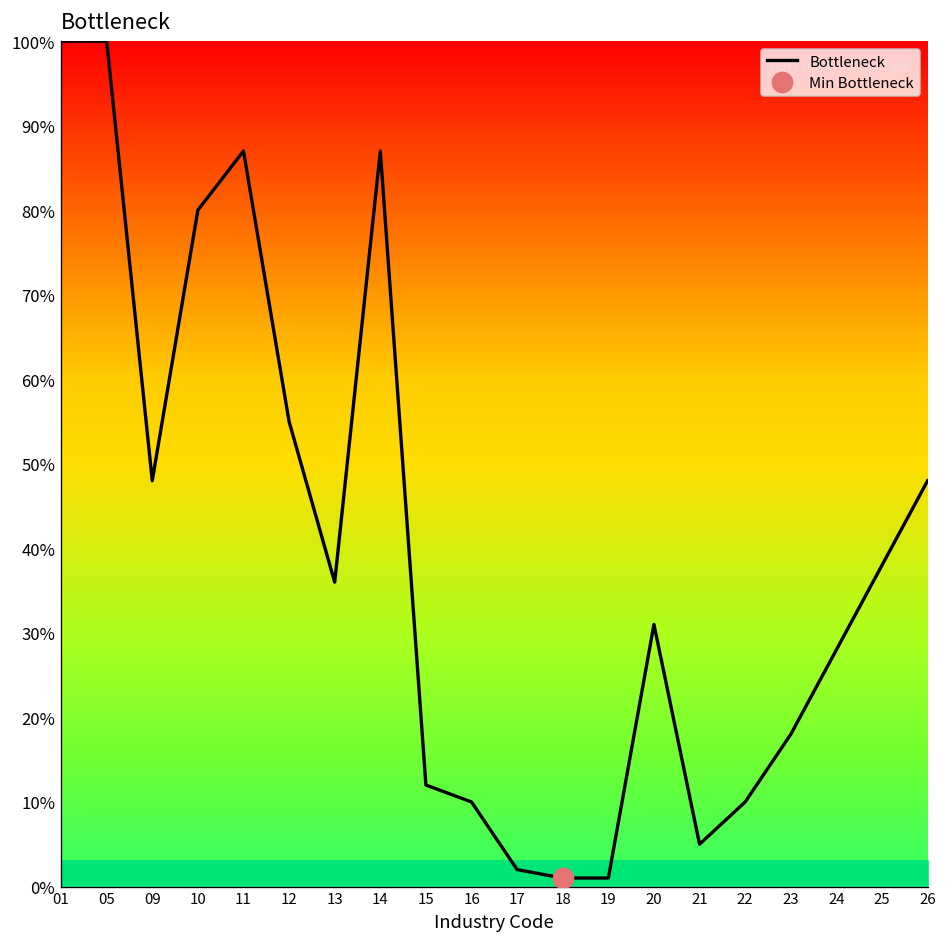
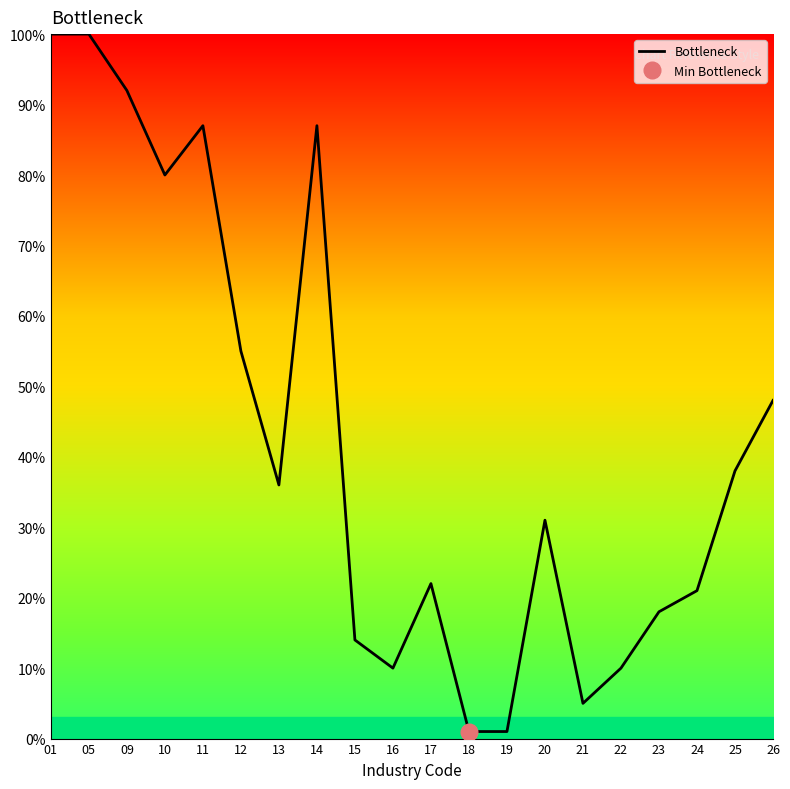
Bottleneck, 09: 48% -> 92%
Bottleneck, 15: 12% -> 14%
Bottleneck, 17: 2% -> 22%
Bottleneck, 24: 28% -> 21%
